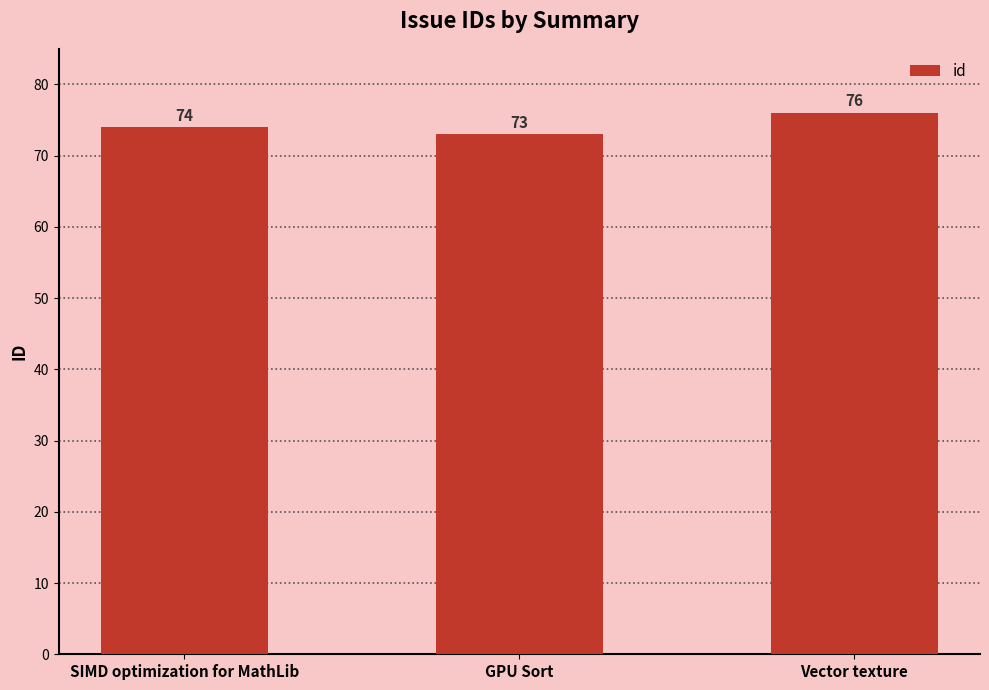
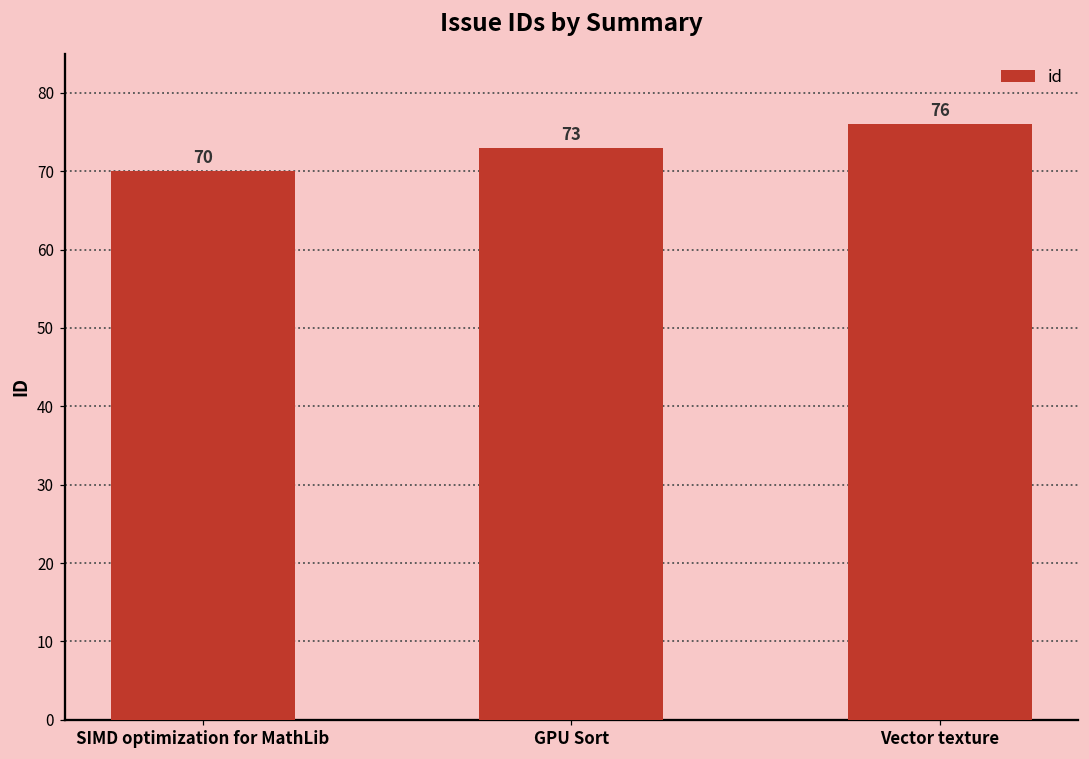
SIMD optimization for MathLib: 74 -> 70
